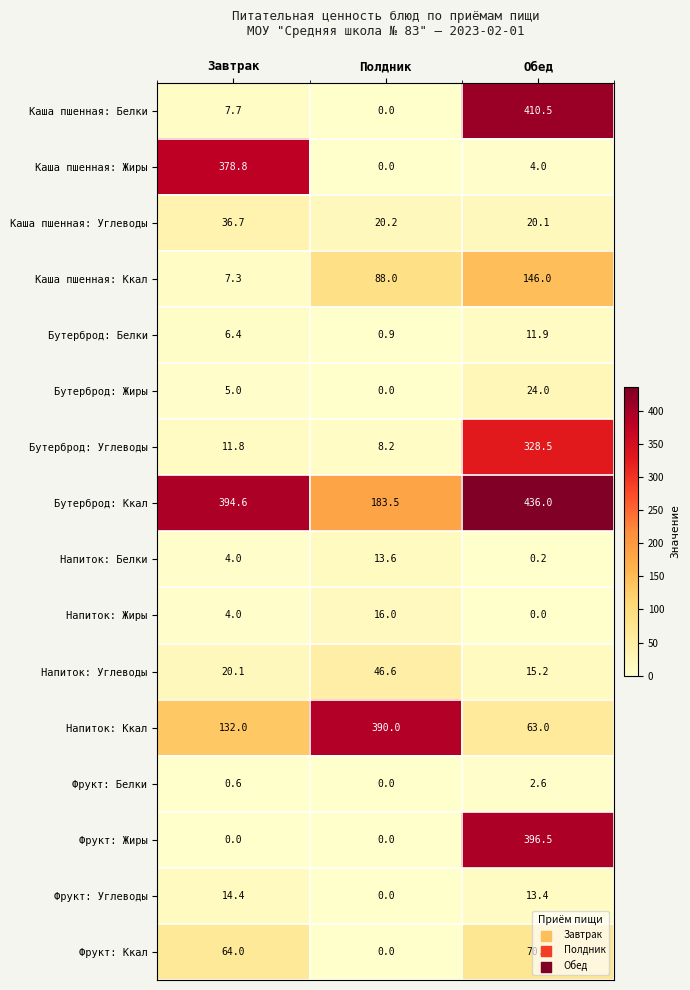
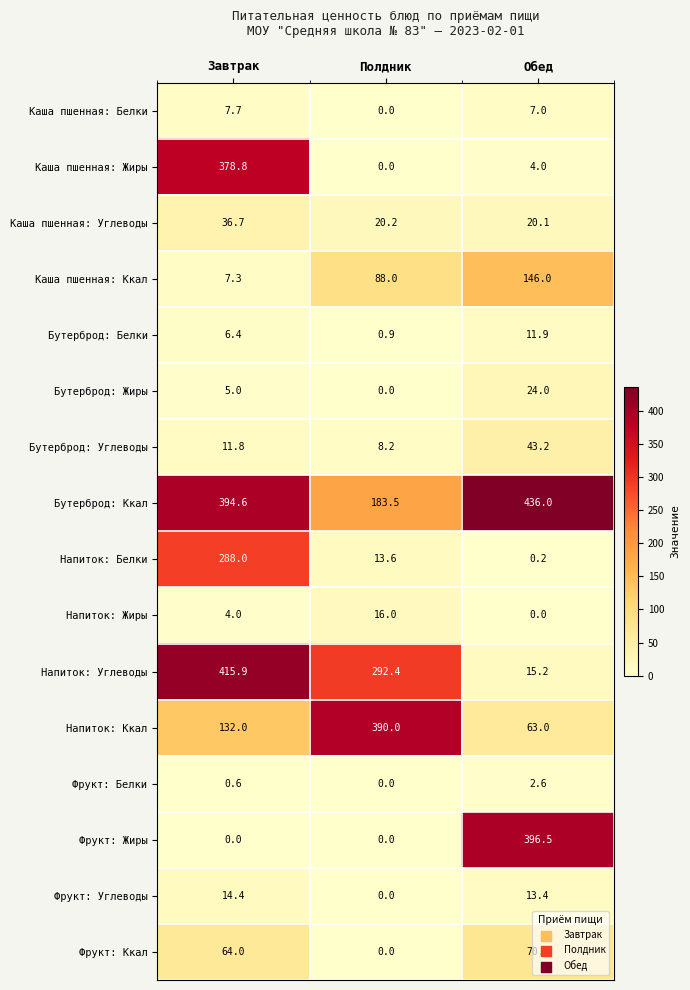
Каша пшенная: Белки, Обед: 410.5 -> 7.0
Бутерброд: Углеводы, Обед: 328.5 -> 43.2
Напиток: Белки, Завтрак: 4.0 -> 288.0
Напиток: Углеводы, Завтрак: 20.1 -> 415.9
Напиток: Углеводы, Полдник: 46.6 -> 292.4
